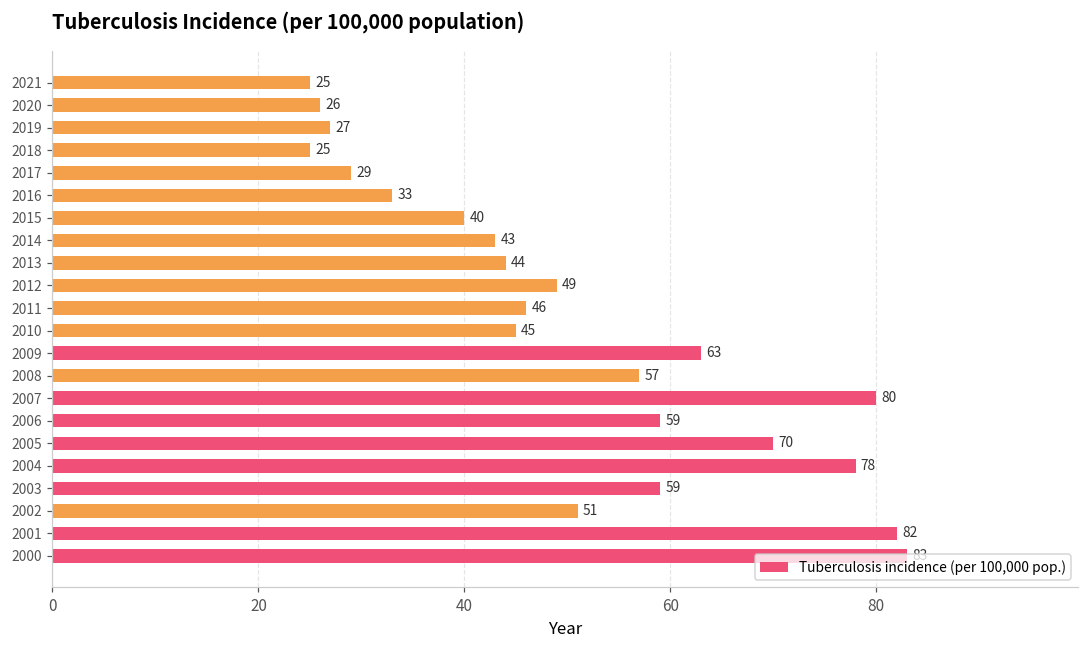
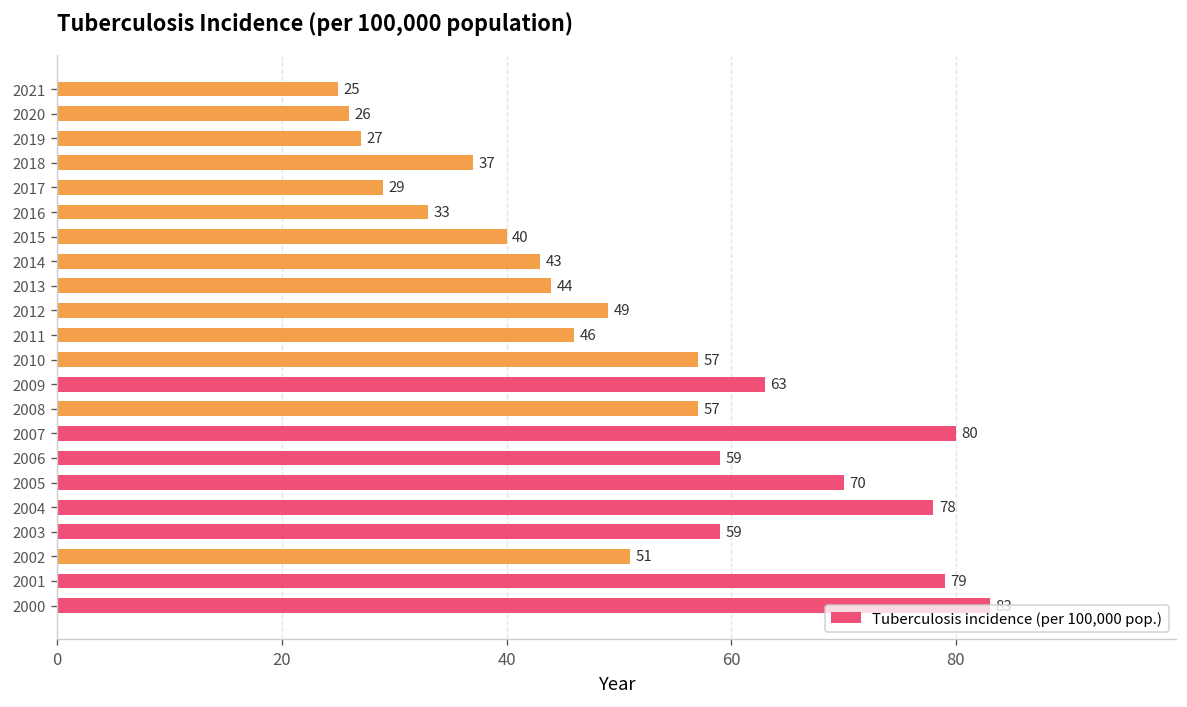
2018: 25 -> 37
2010: 45 -> 57
2001: 82 -> 79
